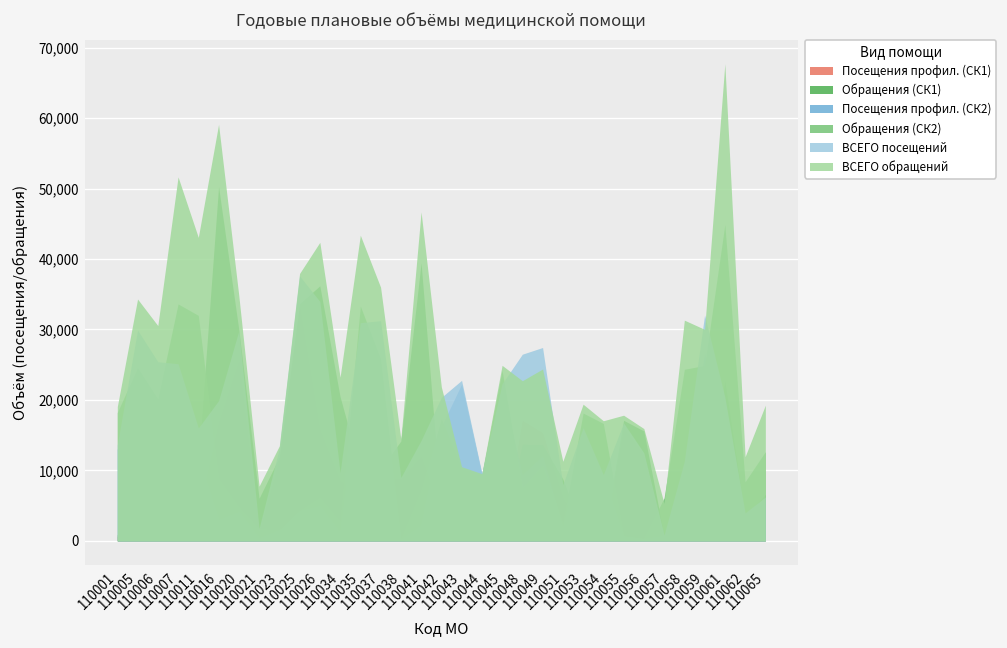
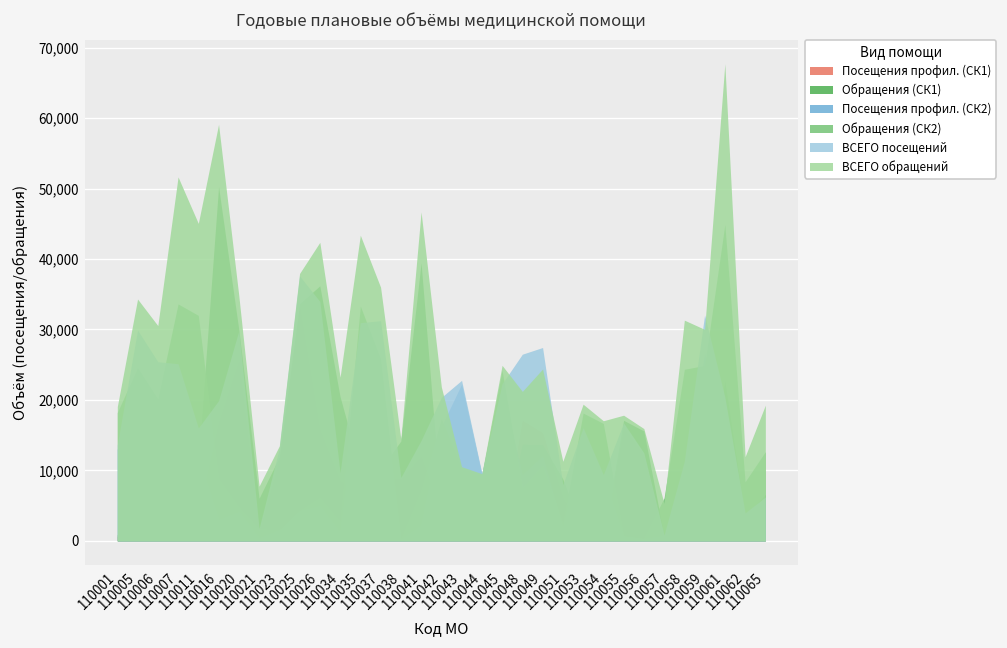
ВСЕГО обращений, 110011: 43,000 -> 45,000
ВСЕГО обращений, 110048: 23,000 -> 21,000
